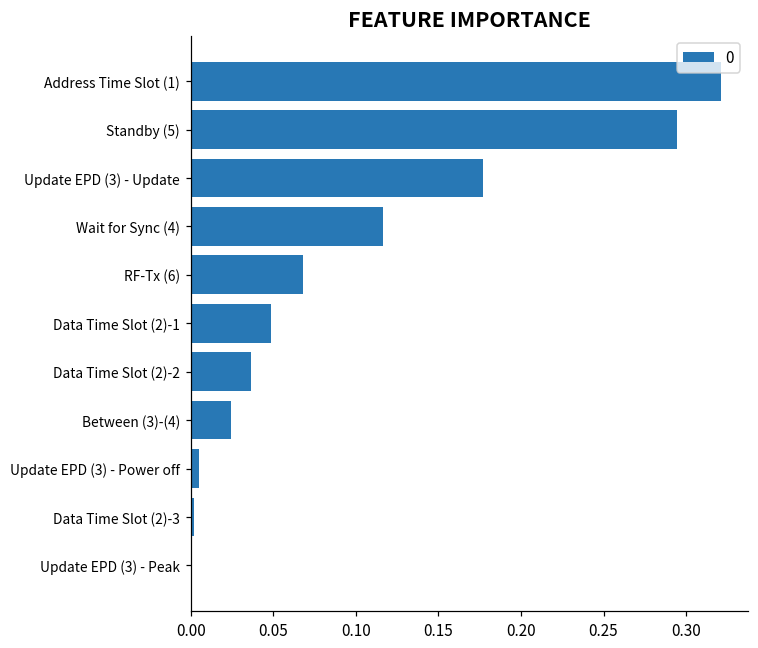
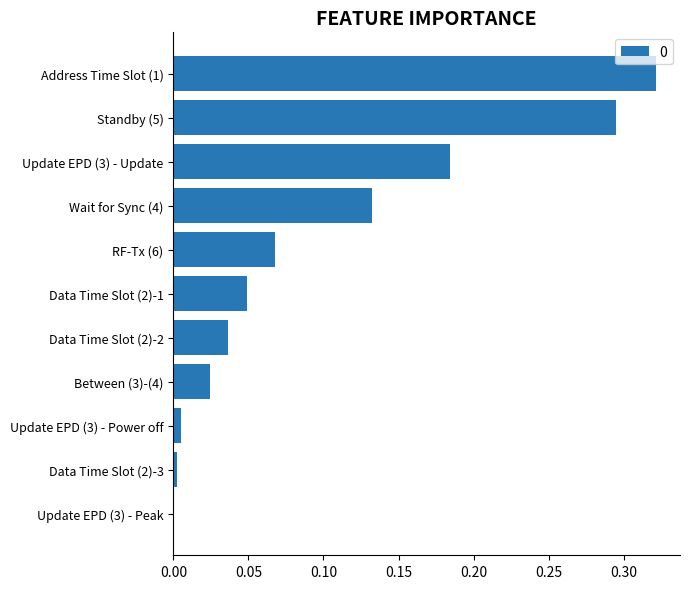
Update EPD (3) - Update: 0.177 -> 0.184
Wait for Sync (4): 0.116 -> 0.132
